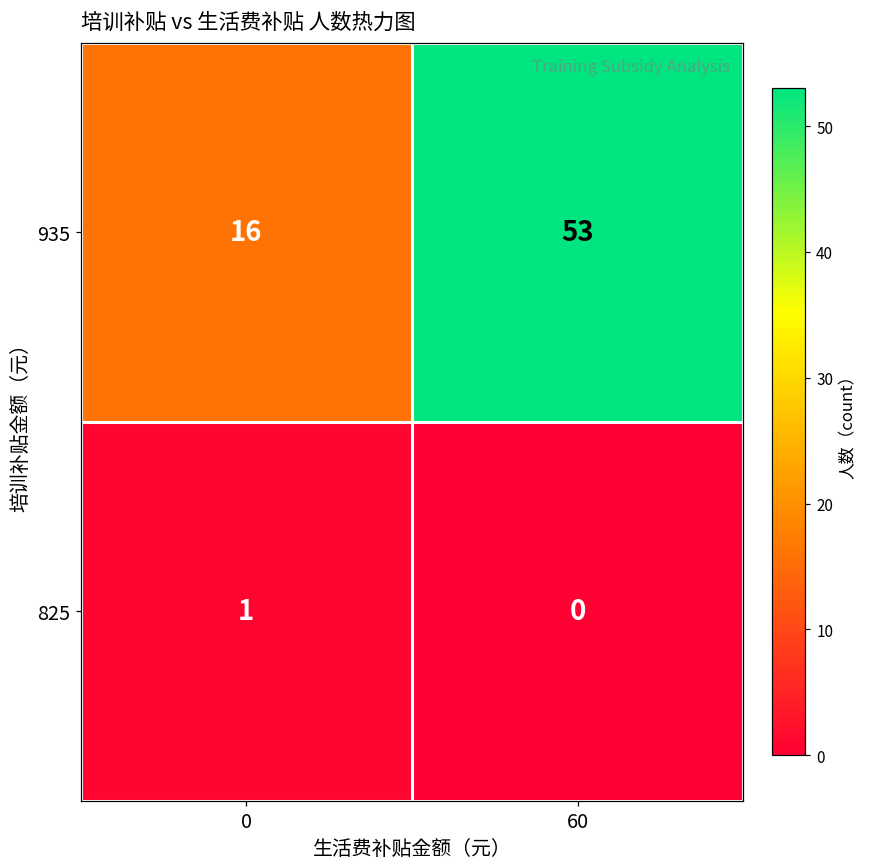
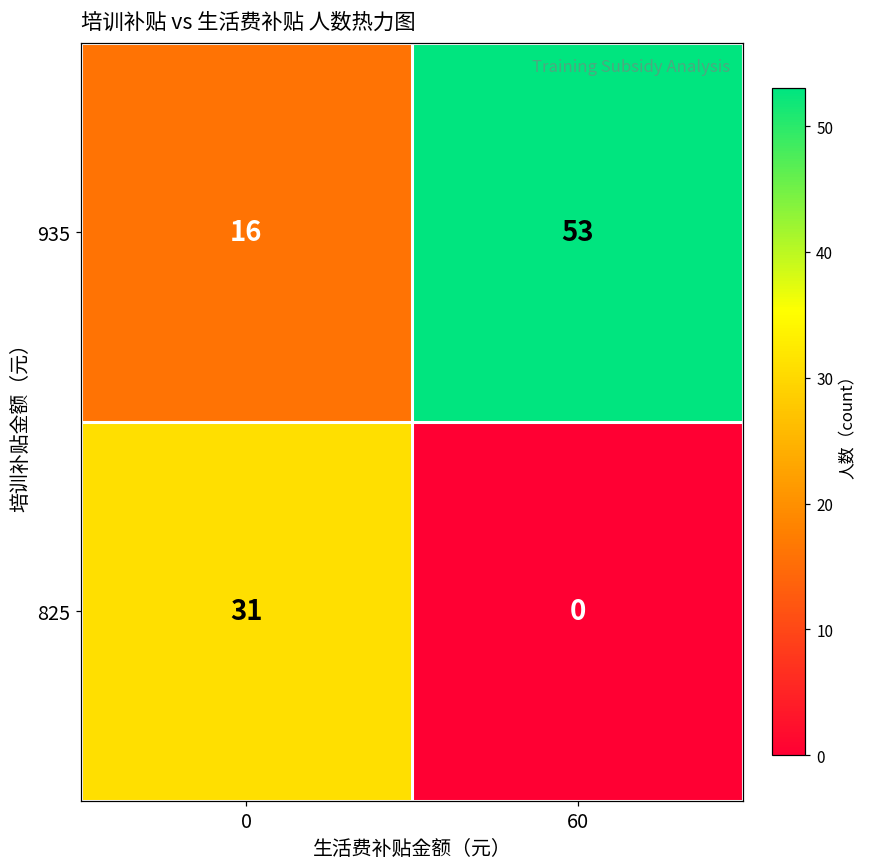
825, 0: 1 -> 31
